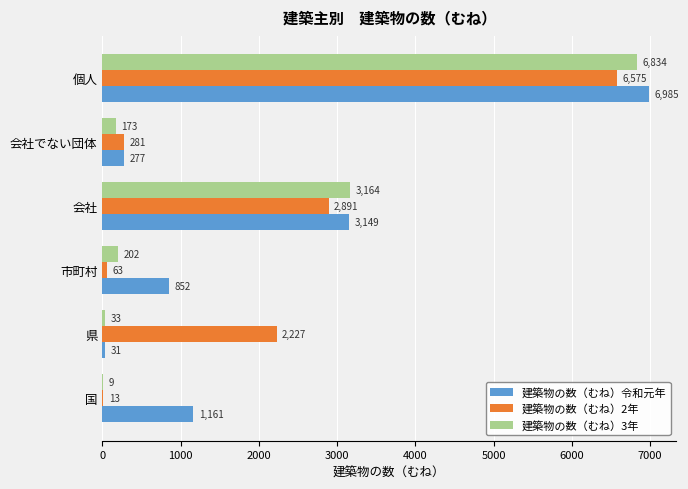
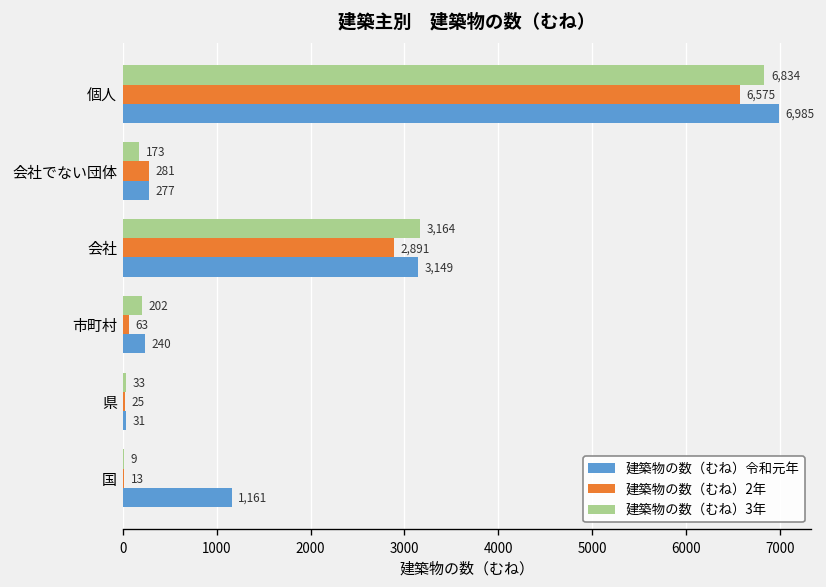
建築物の数（むね）令和元年, 市町村: 852 -> 240
建築物の数（むね）2年, 県: 2,227 -> 25
